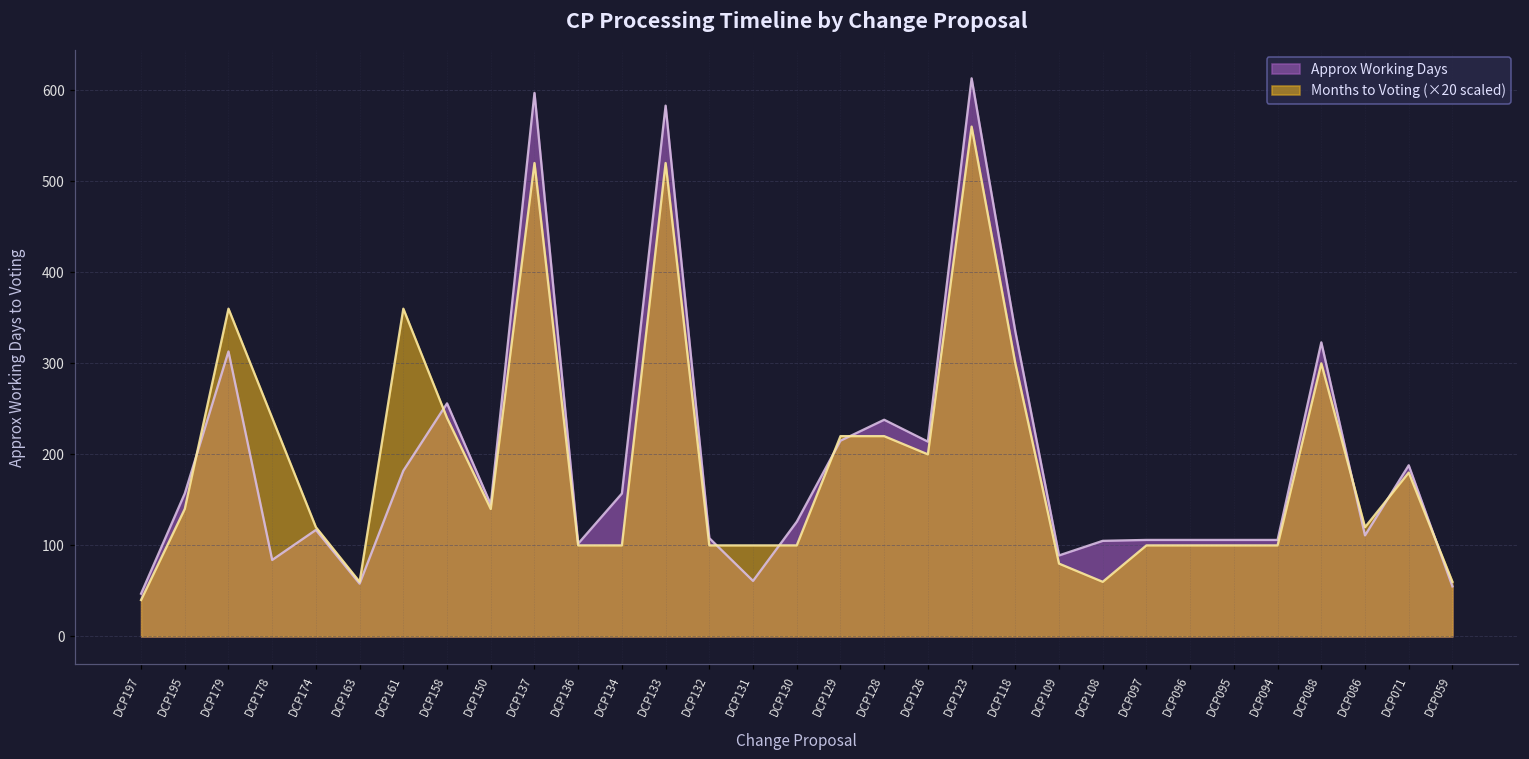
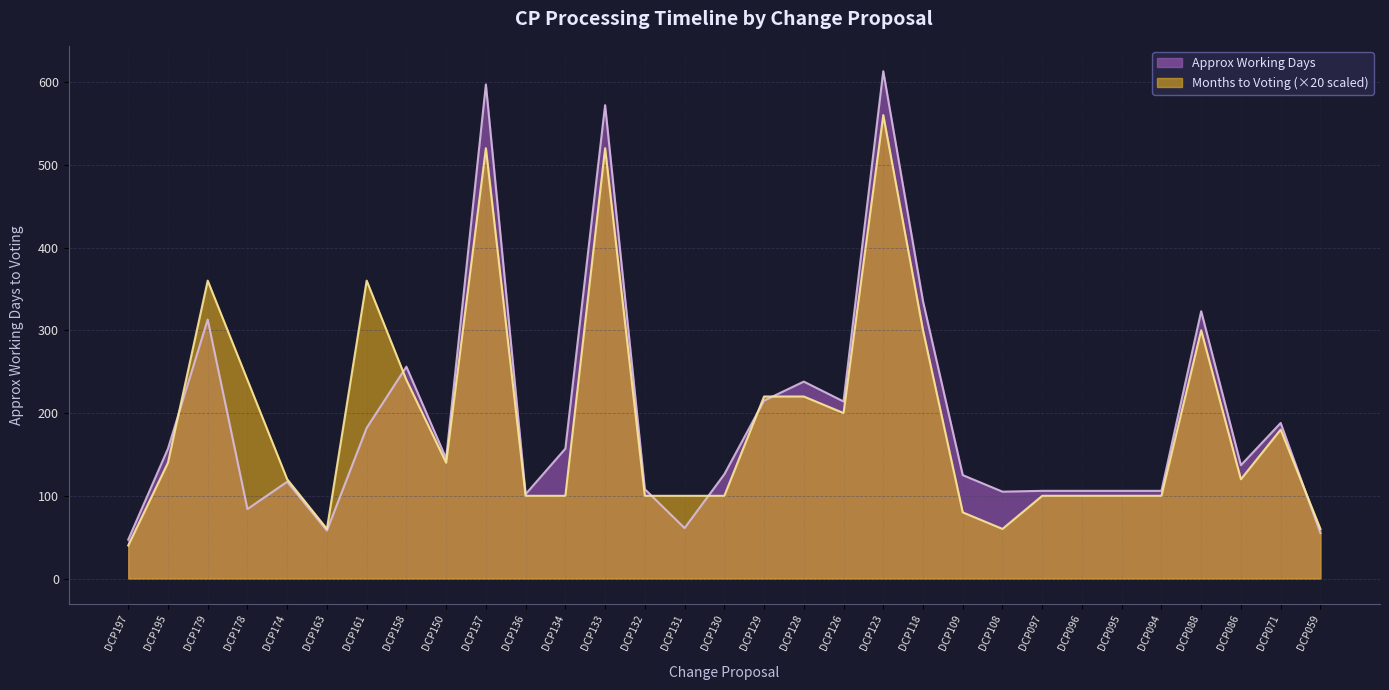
Approx Working Days, DCP133: 580 -> 570
Approx Working Days, DCP109: 90 -> 130
Approx Working Days, DCP086: 110 -> 140
